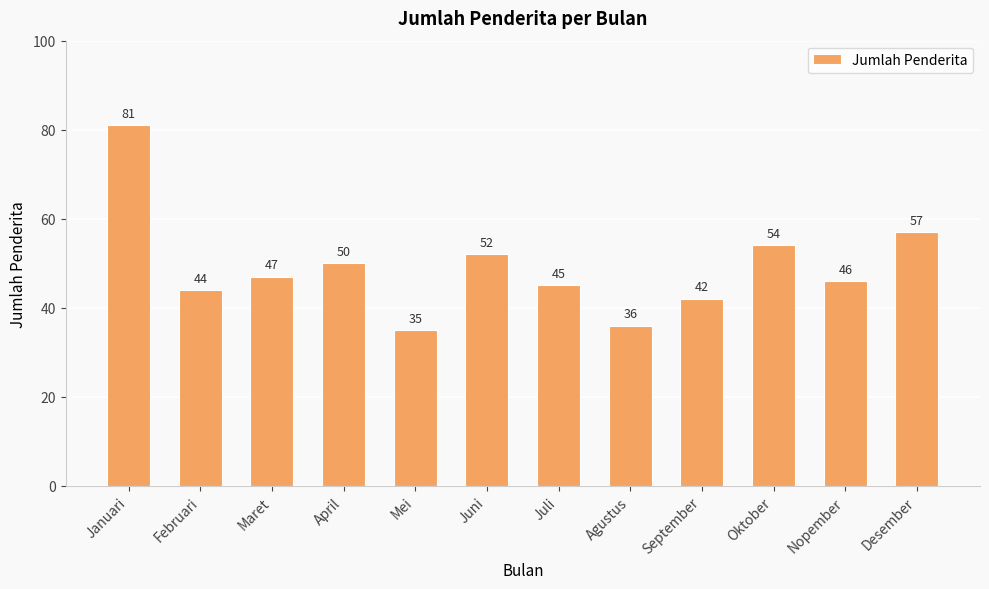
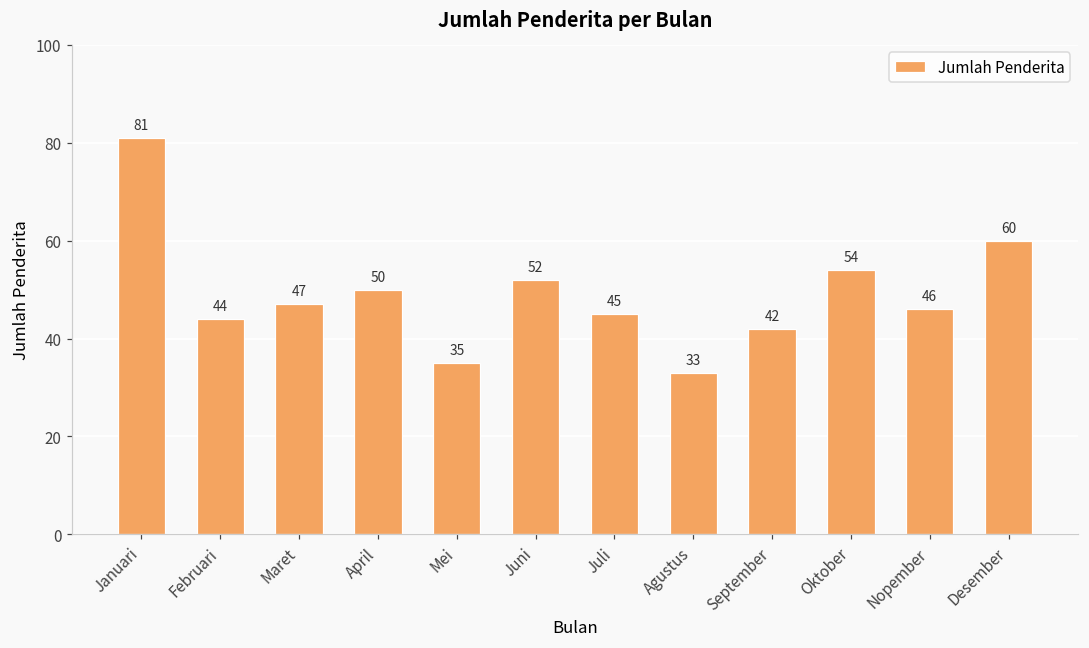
Agustus: 36 -> 33
Desember: 57 -> 60
